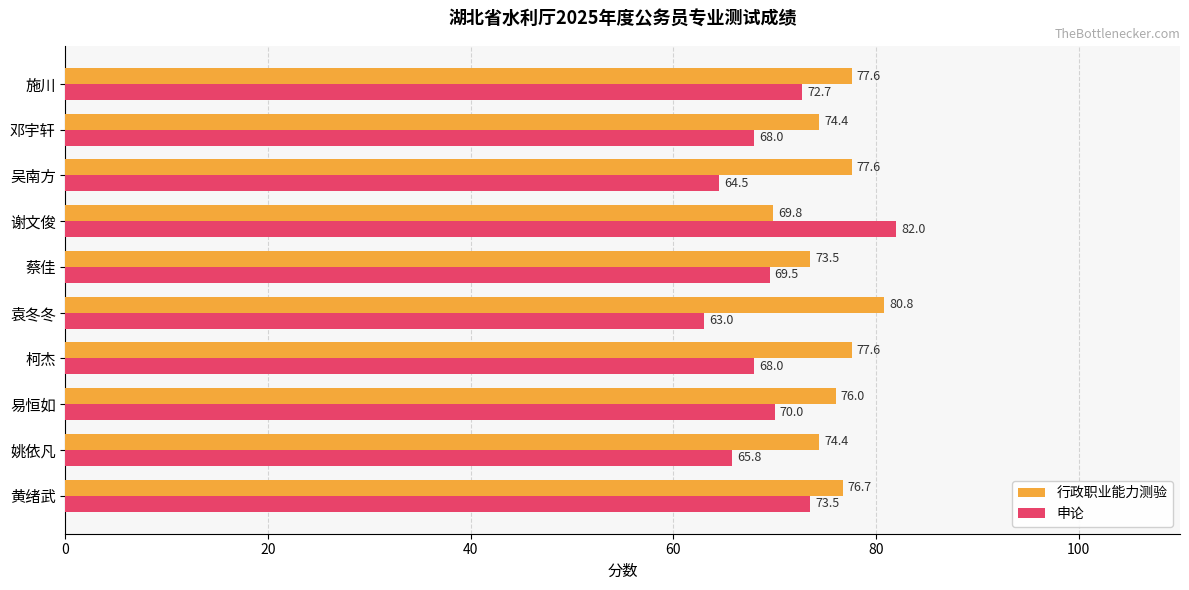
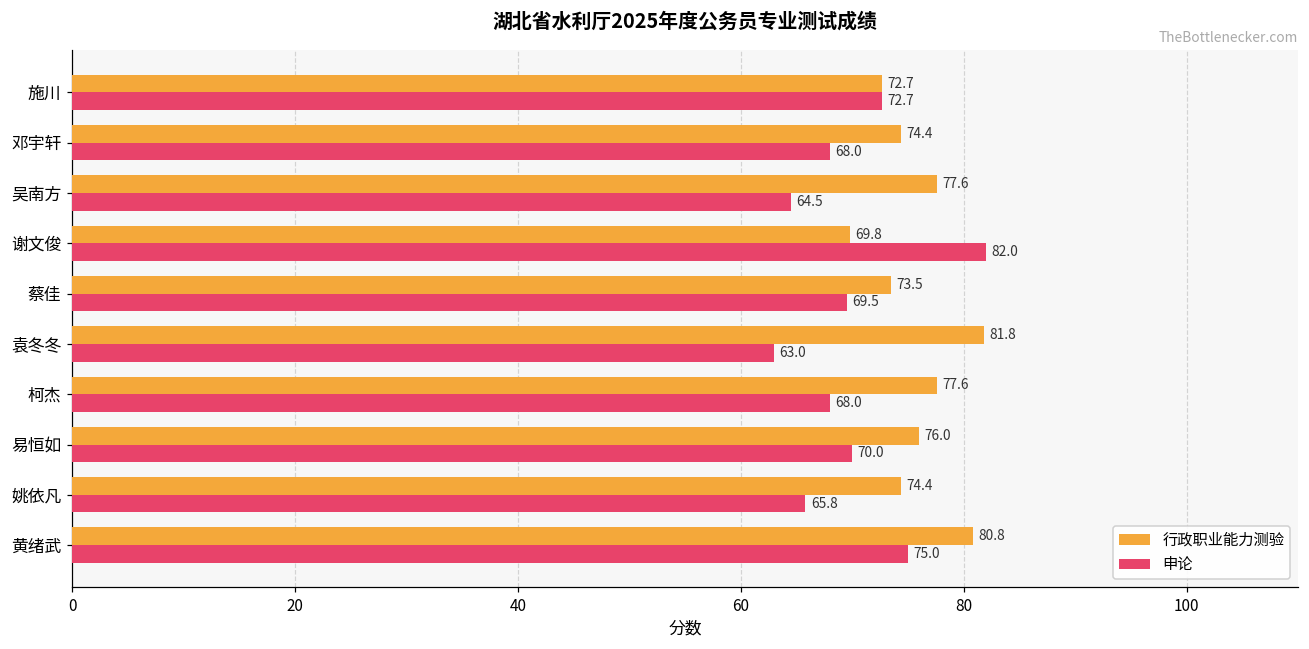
行政职业能力测验, 施川: 77.6 -> 72.7
行政职业能力测验, 袁冬冬: 80.8 -> 81.8
行政职业能力测验, 黄绪武: 76.7 -> 80.8
申论, 黄绪武: 73.5 -> 75.0
